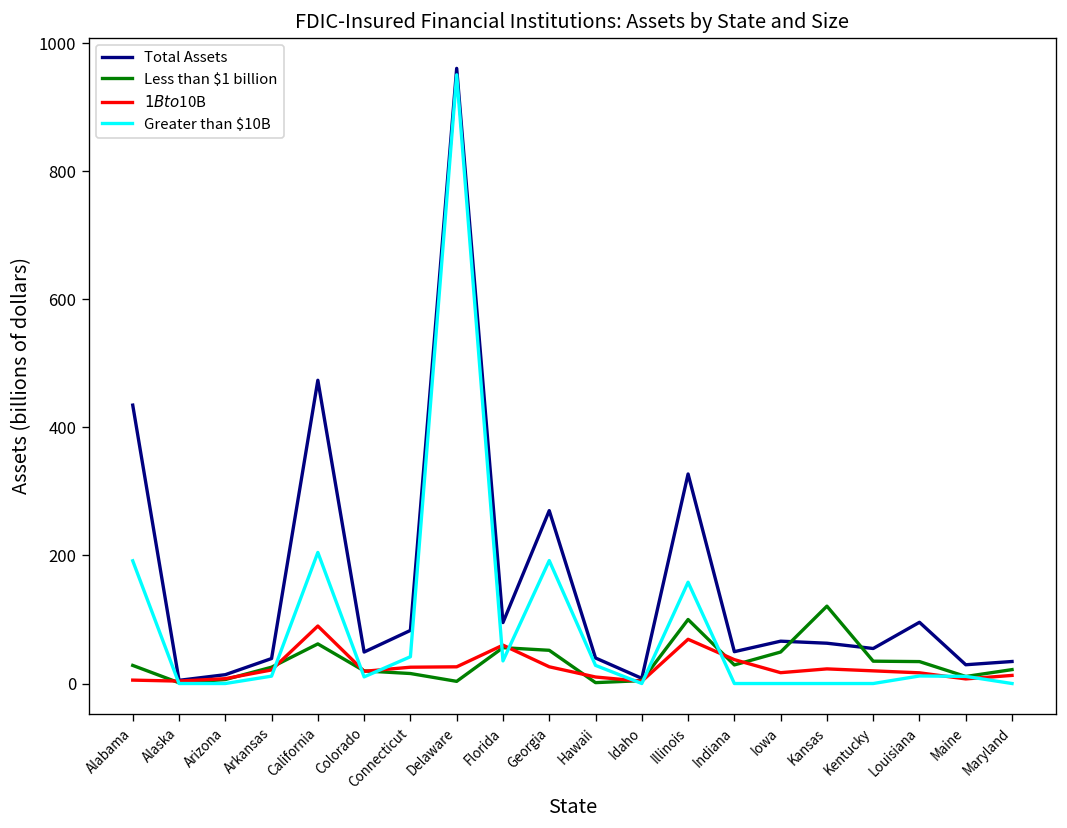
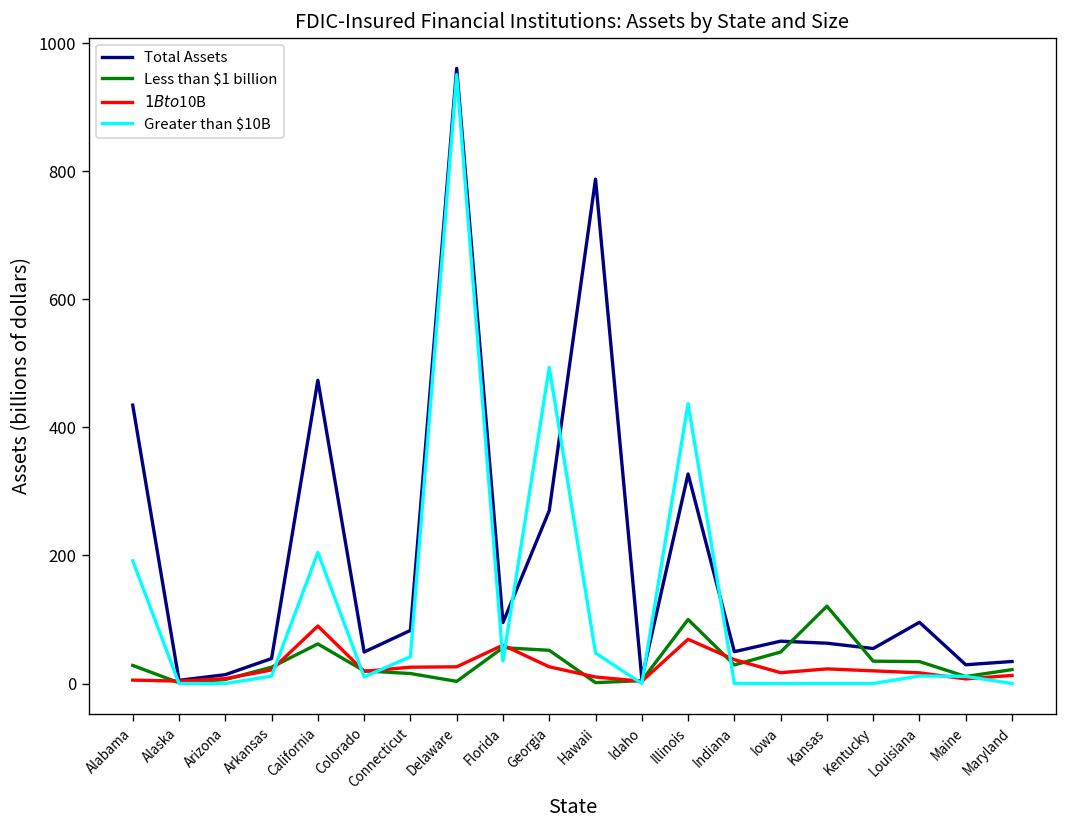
Greater than $10B, Georgia: 190 -> 490
Total Assets, Hawaii: 40 -> 790
Greater than $10B, Hawaii: 30 -> 50
Greater than $10B, Illinois: 160 -> 440
